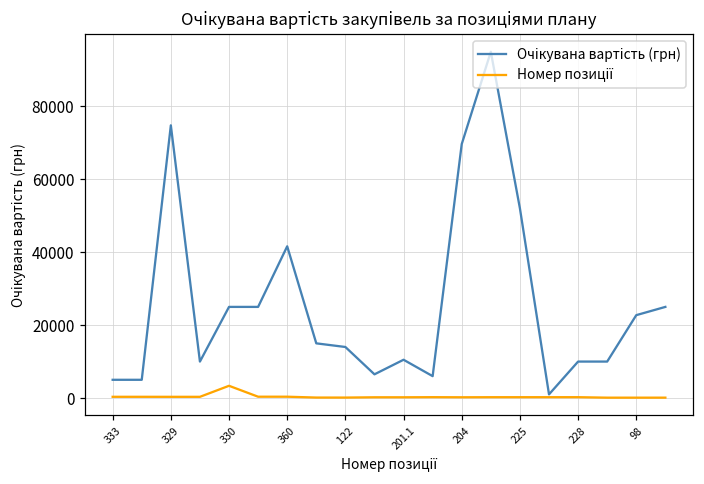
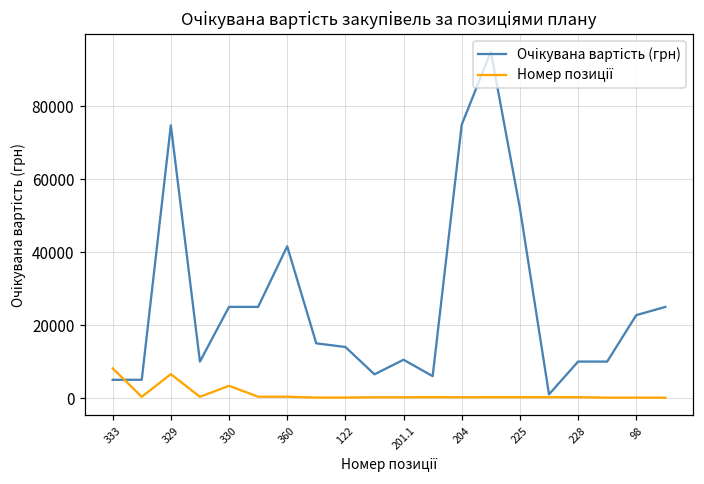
Номер позиції, 333: 0 -> 8000
Номер позиції, 329: 0 -> 7000
Очікувана вартість (грн), 204: 70000 -> 75000
